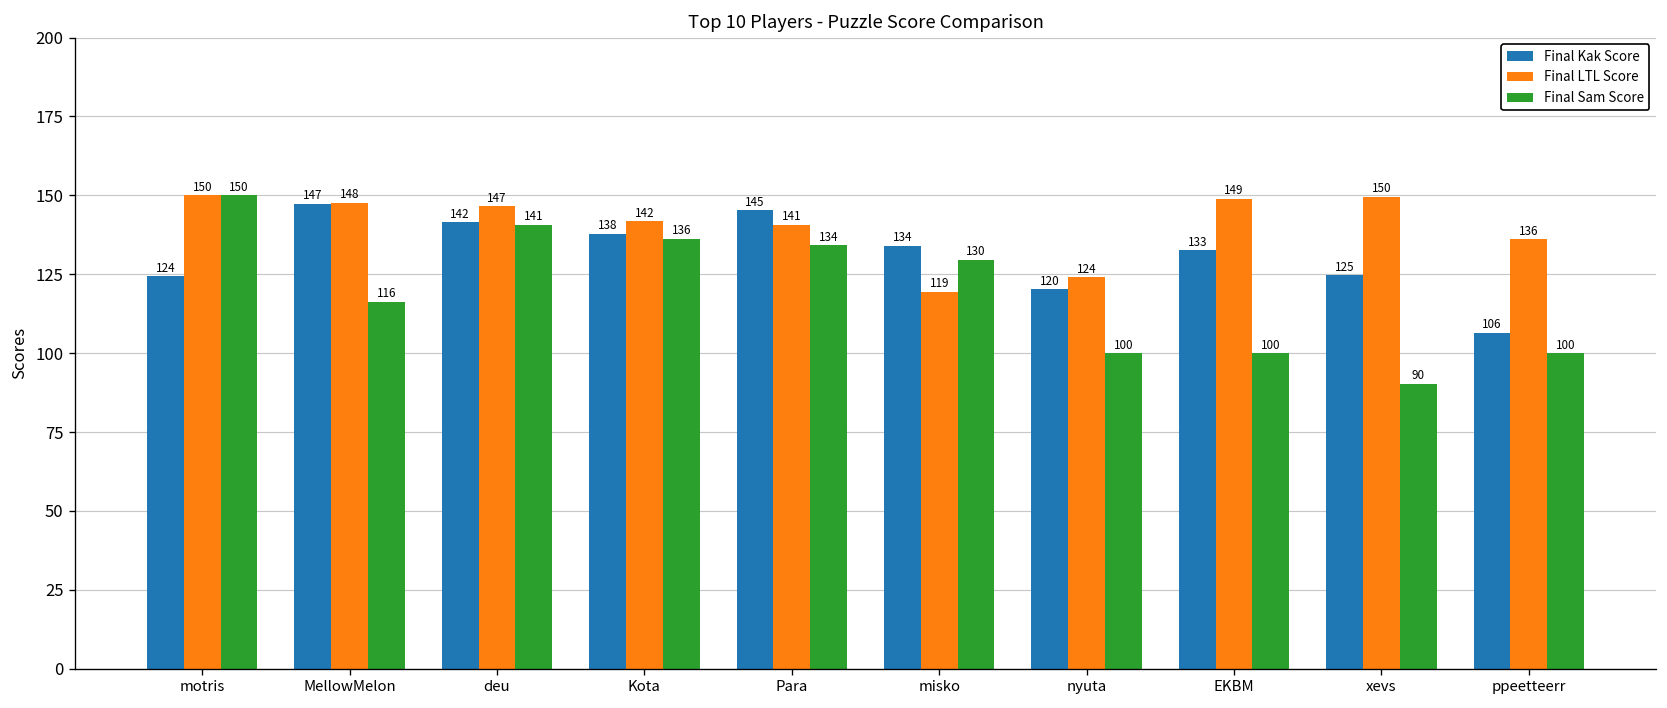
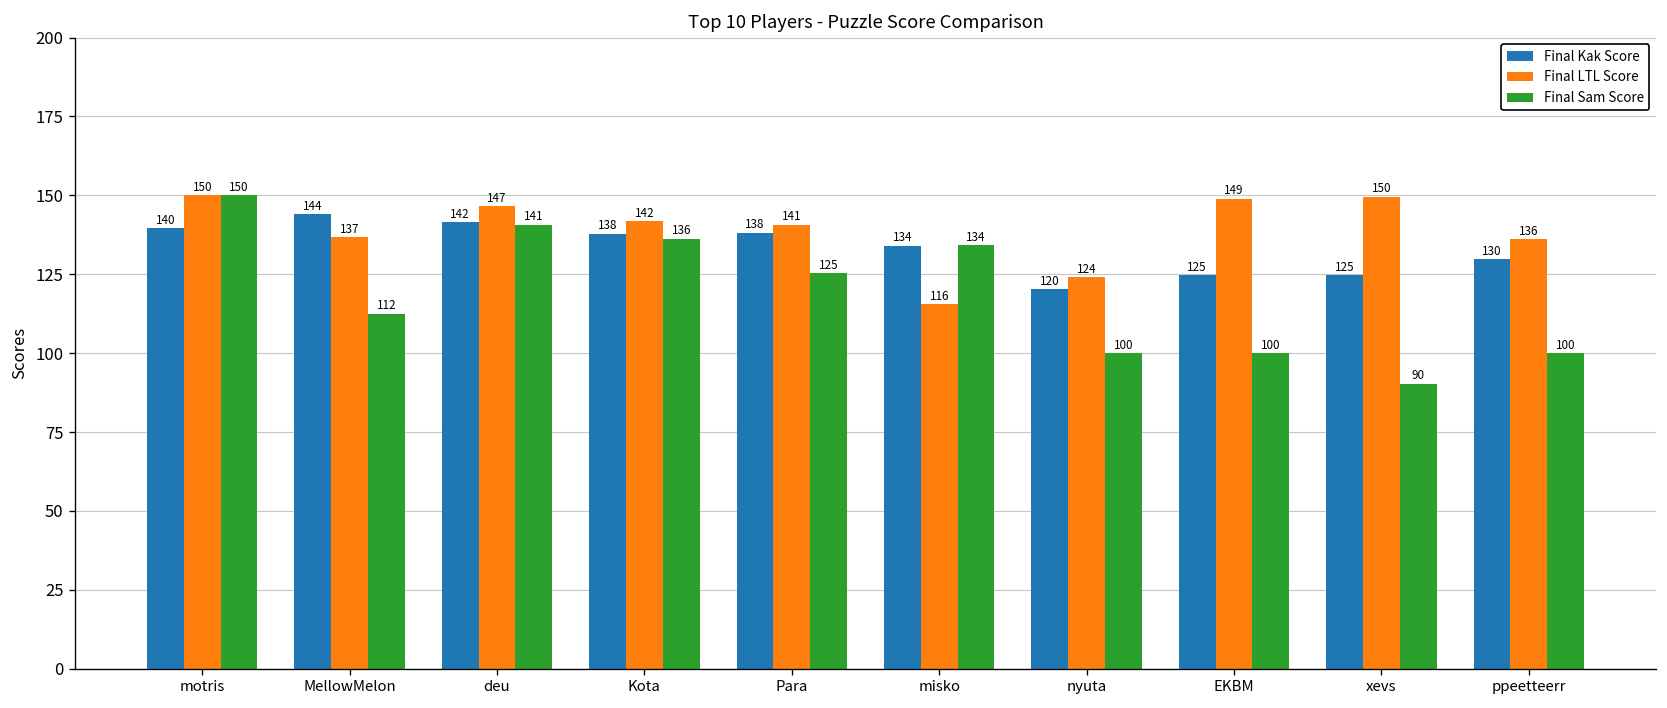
Final Kak Score, motris: 124 -> 140
Final Kak Score, MellowMelon: 147 -> 144
Final LTL Score, MellowMelon: 148 -> 137
Final Sam Score, MellowMelon: 116 -> 112
Final Kak Score, Para: 145 -> 138
Final Sam Score, Para: 134 -> 125
Final LTL Score, misko: 119 -> 116
Final Sam Score, misko: 130 -> 134
Final Kak Score, EKBM: 133 -> 125
Final Kak Score, ppeetteerr: 106 -> 130
